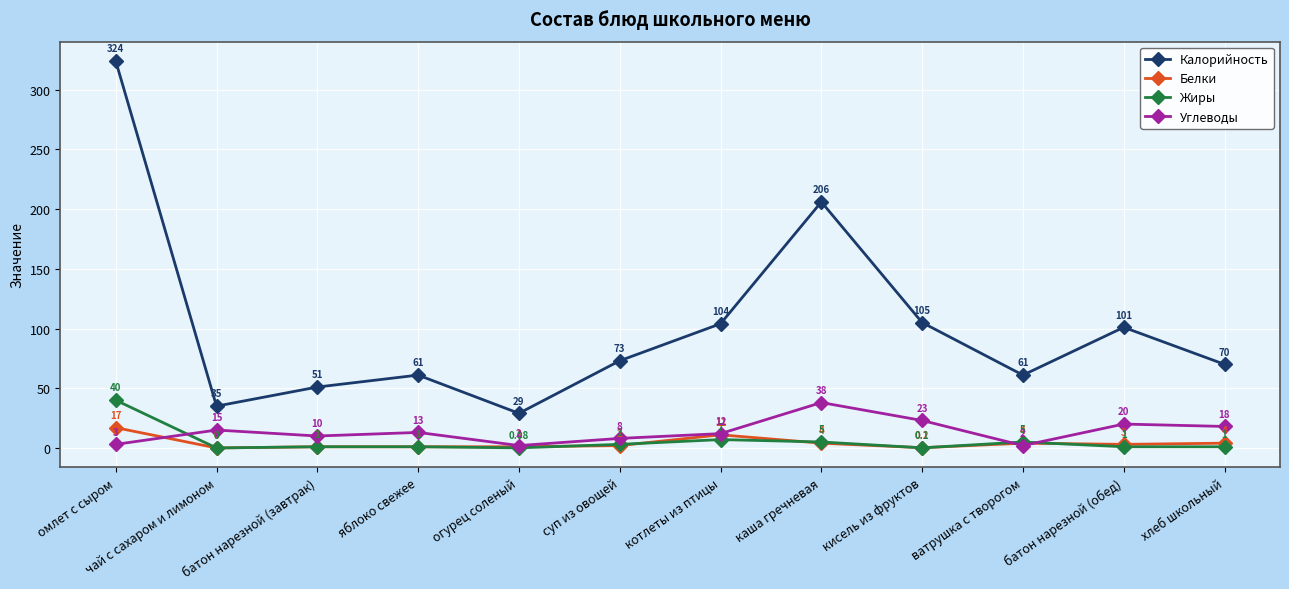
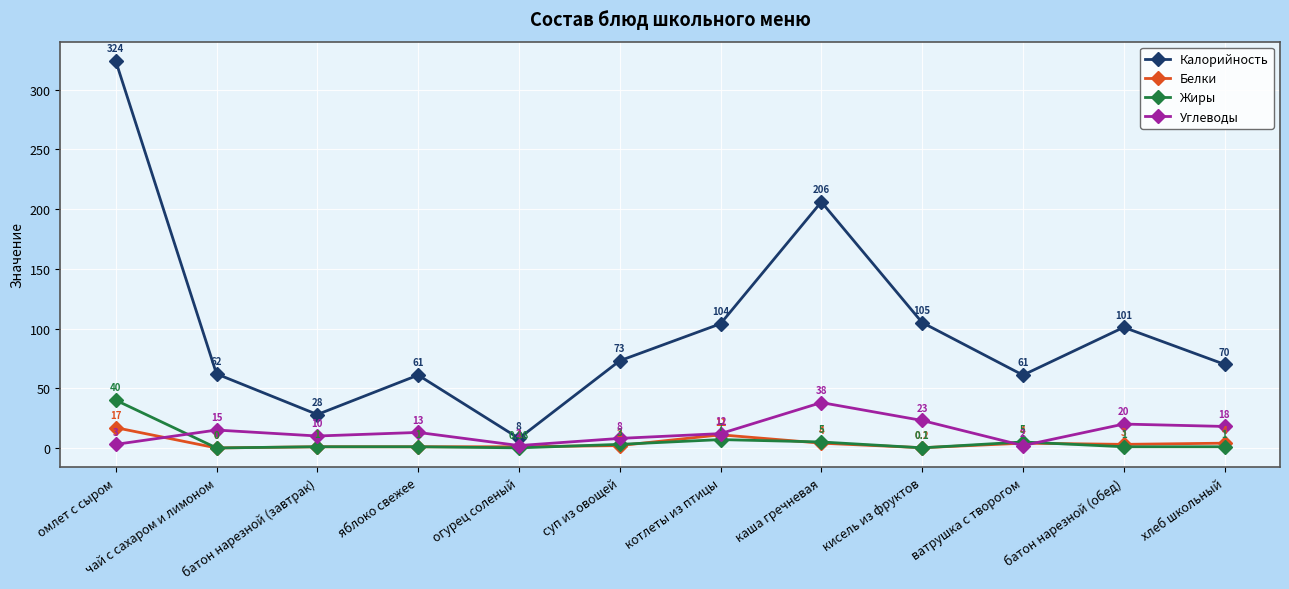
Калорийность, чай с сахаром и лимоном: 35 -> 62
Калорийность, батон нарезной (завтрак): 51 -> 28
Калорийность, огурец соленый: 29 -> 8
